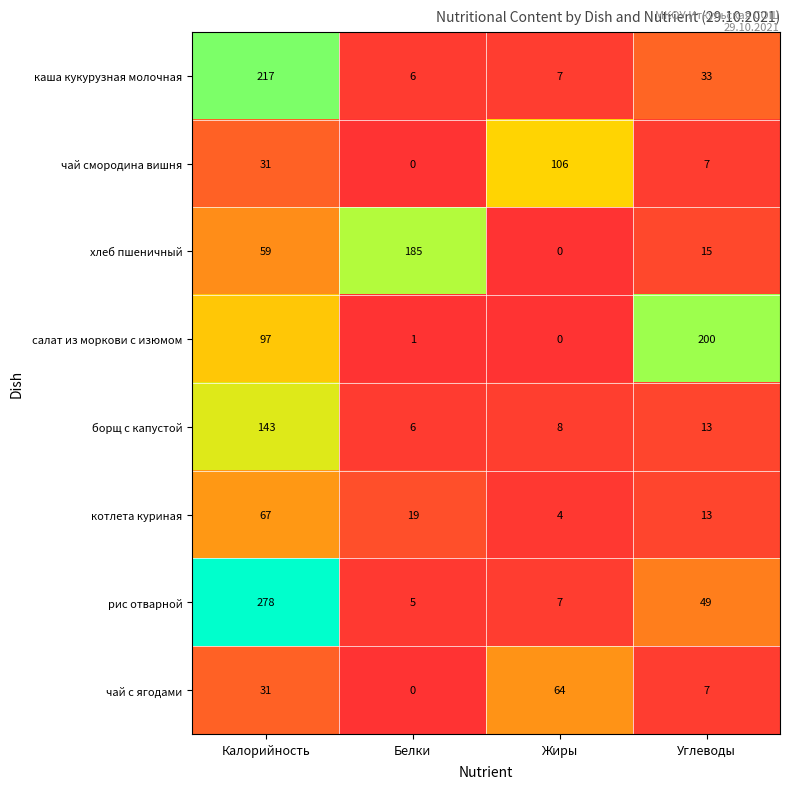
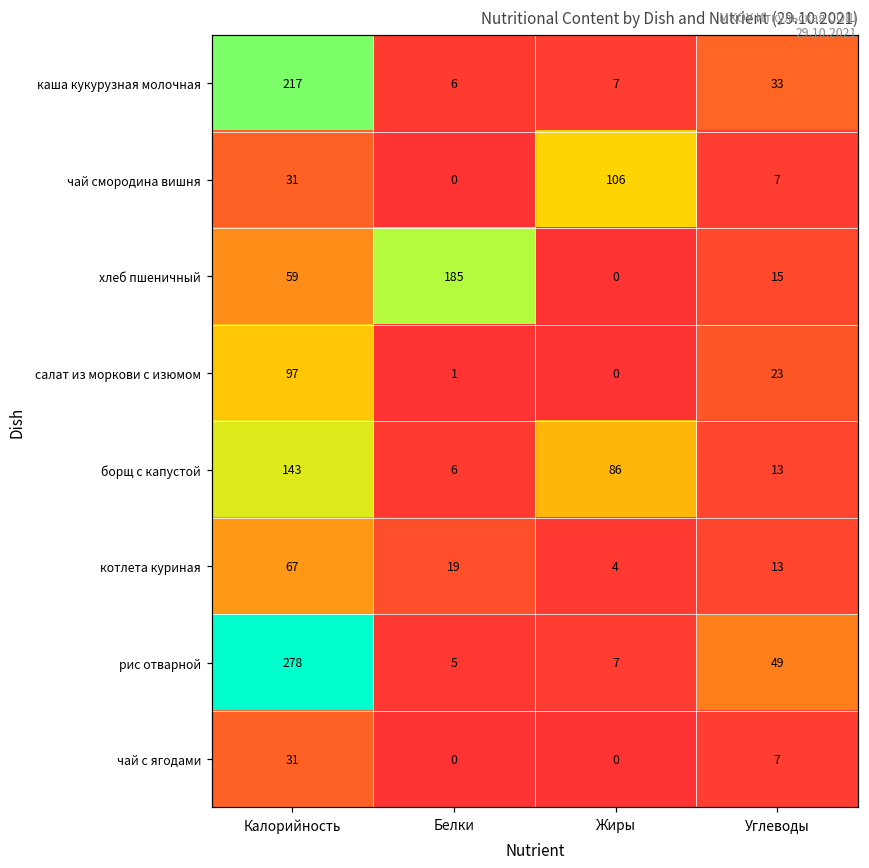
салат из моркови с изюмом, Углеводы: 200 -> 23
борщ с капустой, Жиры: 8 -> 86
чай с ягодами, Жиры: 64 -> 0
